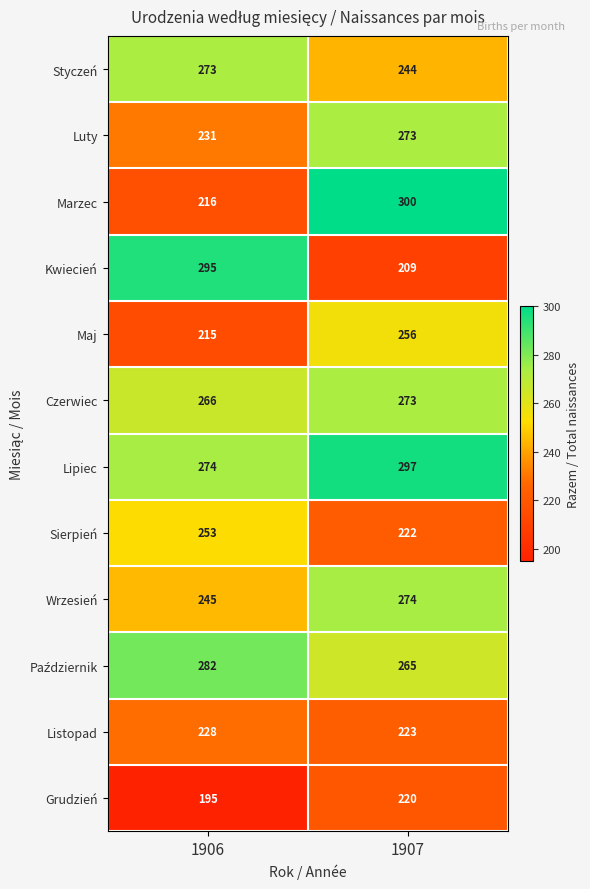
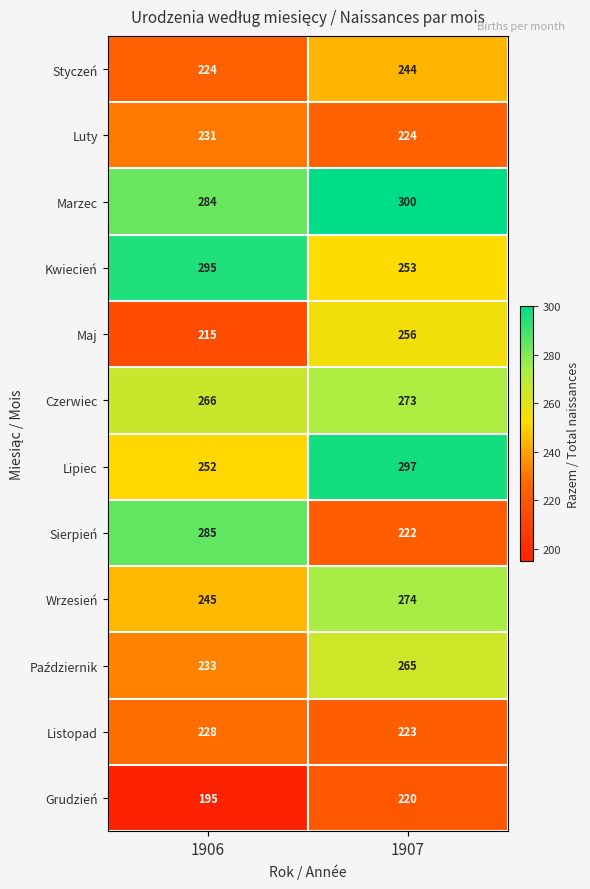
Styczeń, 1906: 273 -> 224
Luty, 1907: 273 -> 224
Marzec, 1906: 216 -> 284
Kwiecień, 1907: 209 -> 253
Lipiec, 1906: 274 -> 252
Sierpień, 1906: 253 -> 285
Październik, 1906: 282 -> 233
